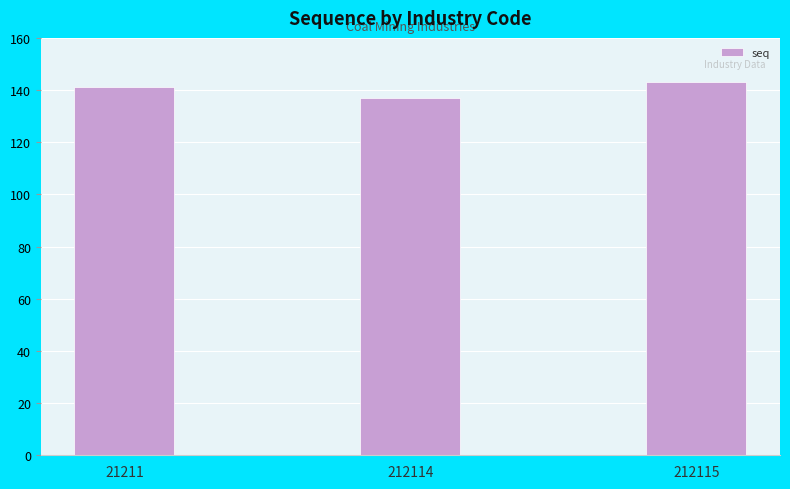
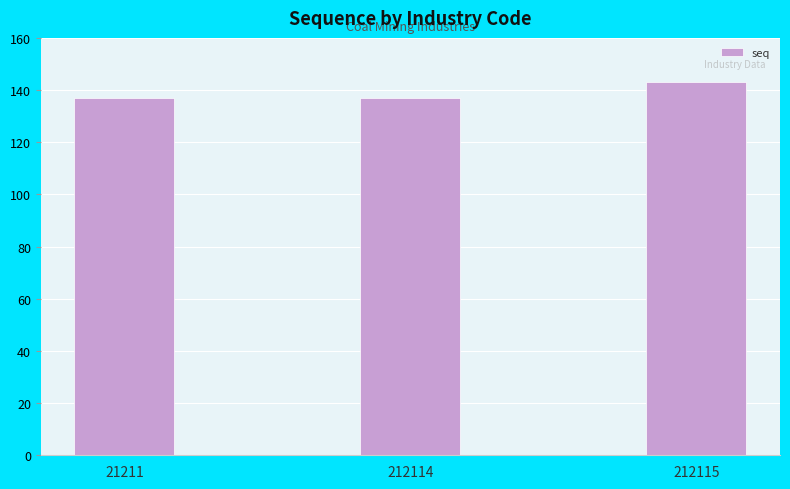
21211: 141 -> 137
